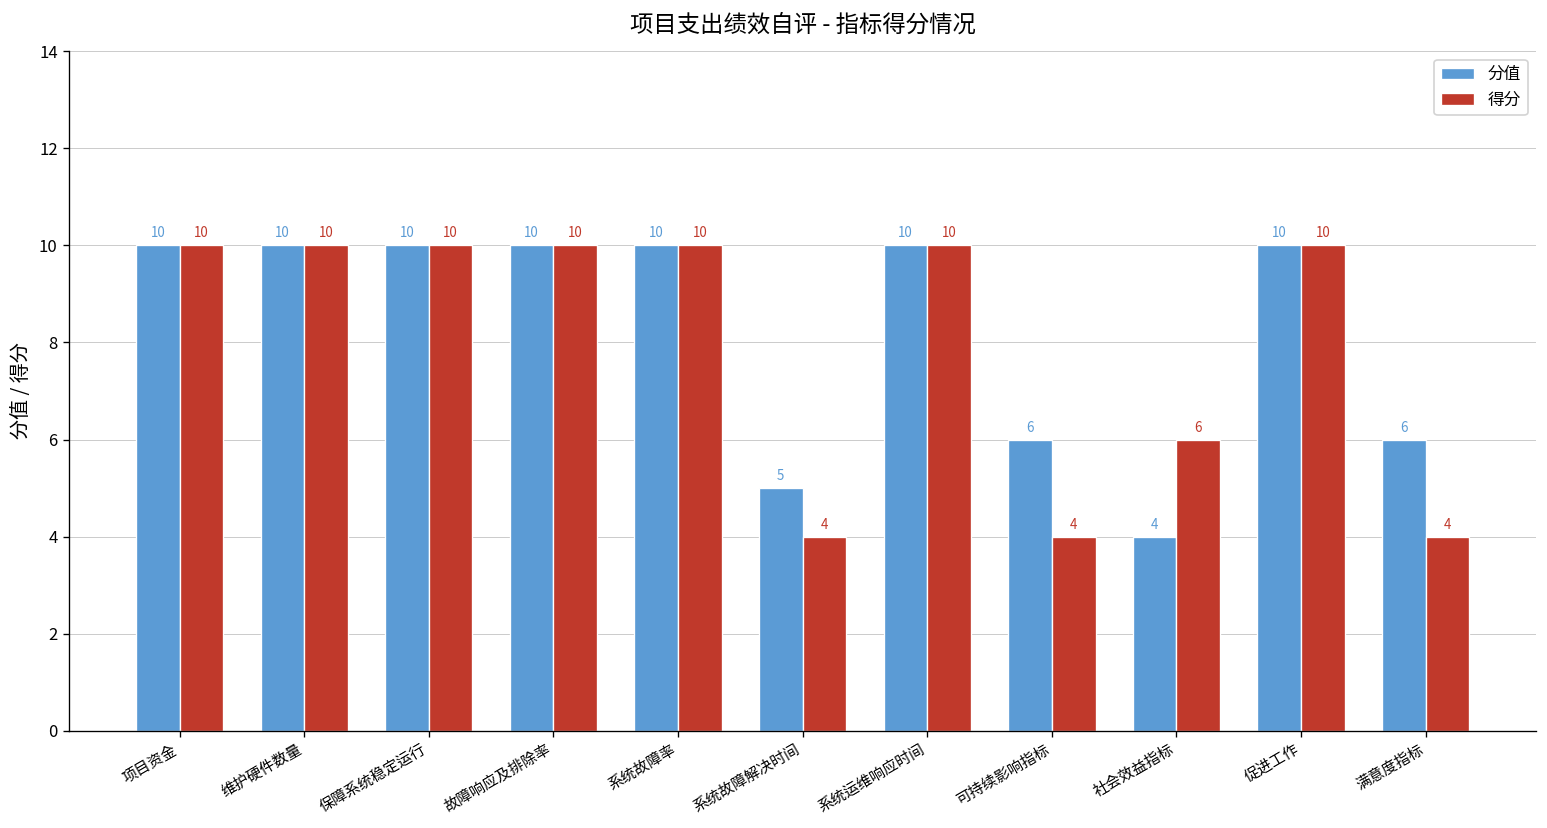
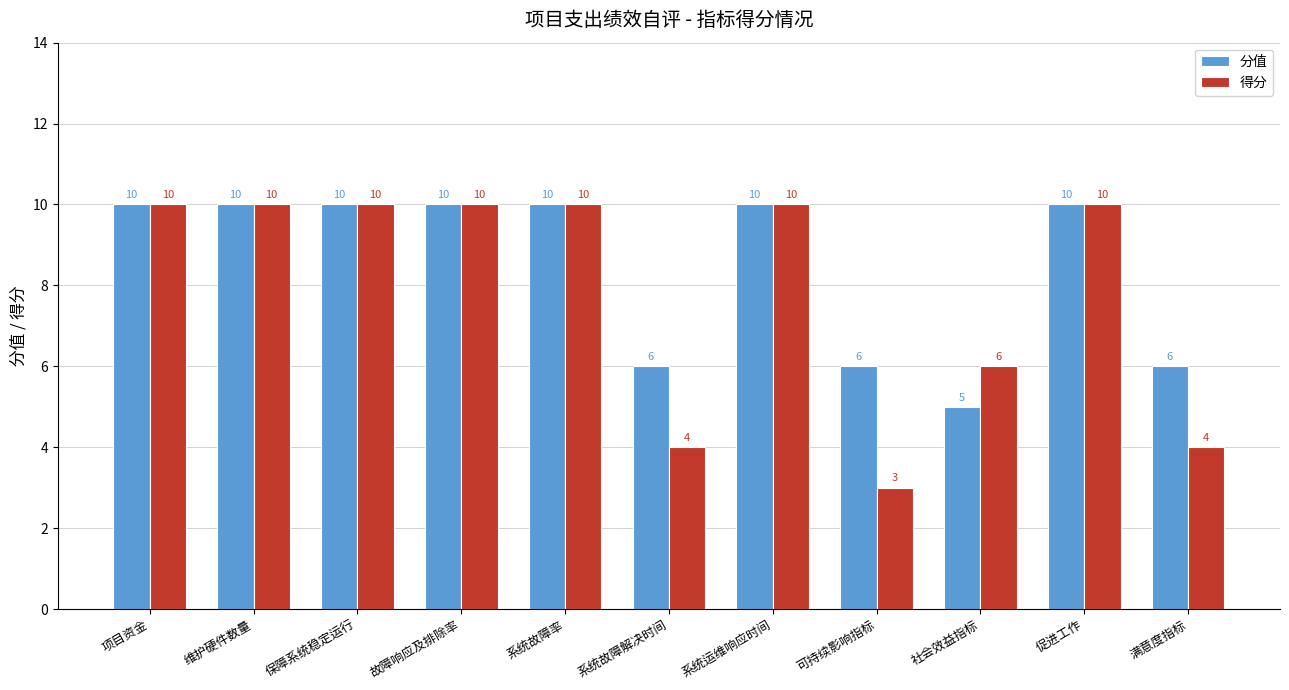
分值, 系统故障解决时间: 5 -> 6
得分, 可持续影响指标: 4 -> 3
分值, 社会效益指标: 4 -> 5
